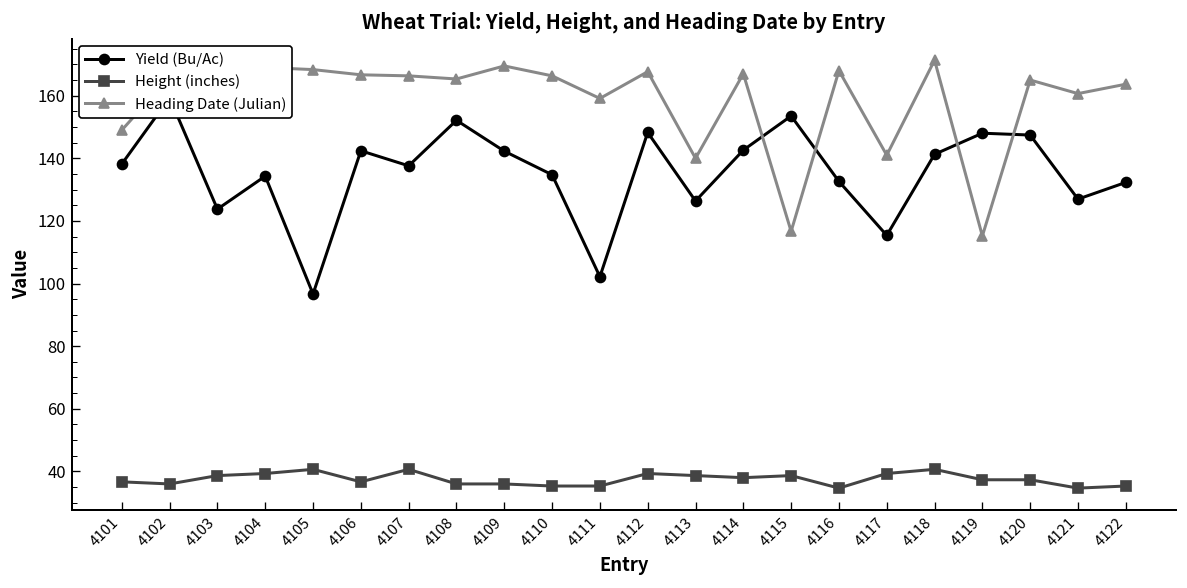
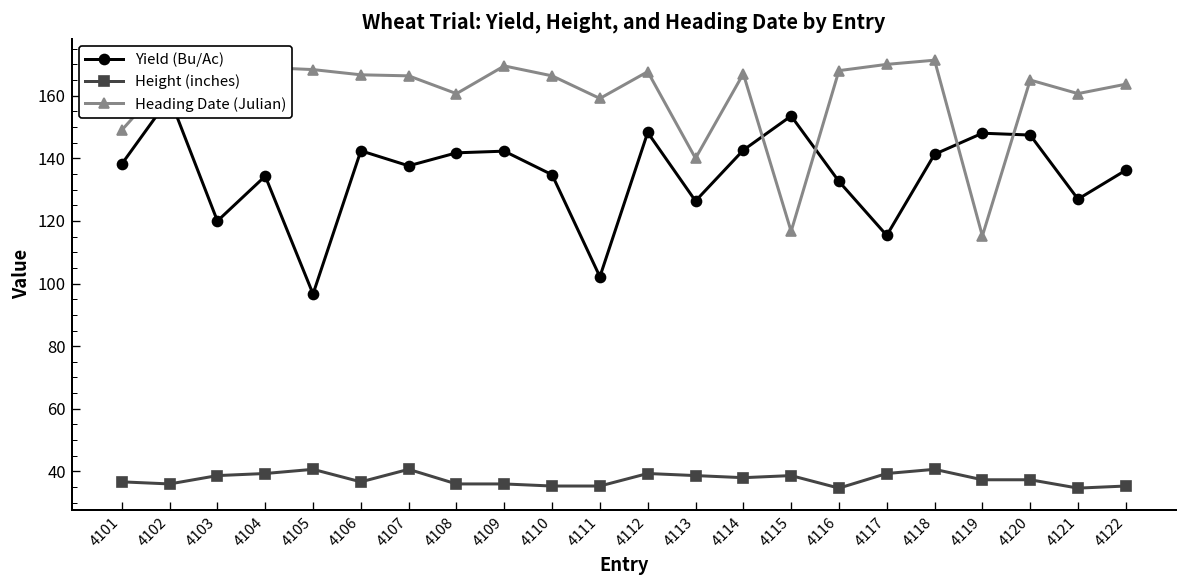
Yield (Bu/Ac), 4103: 124 -> 120
Yield (Bu/Ac), 4108: 152 -> 142
Heading Date (Julian), 4108: 165 -> 161
Heading Date (Julian), 4117: 141 -> 170
Yield (Bu/Ac), 4122: 132 -> 136
